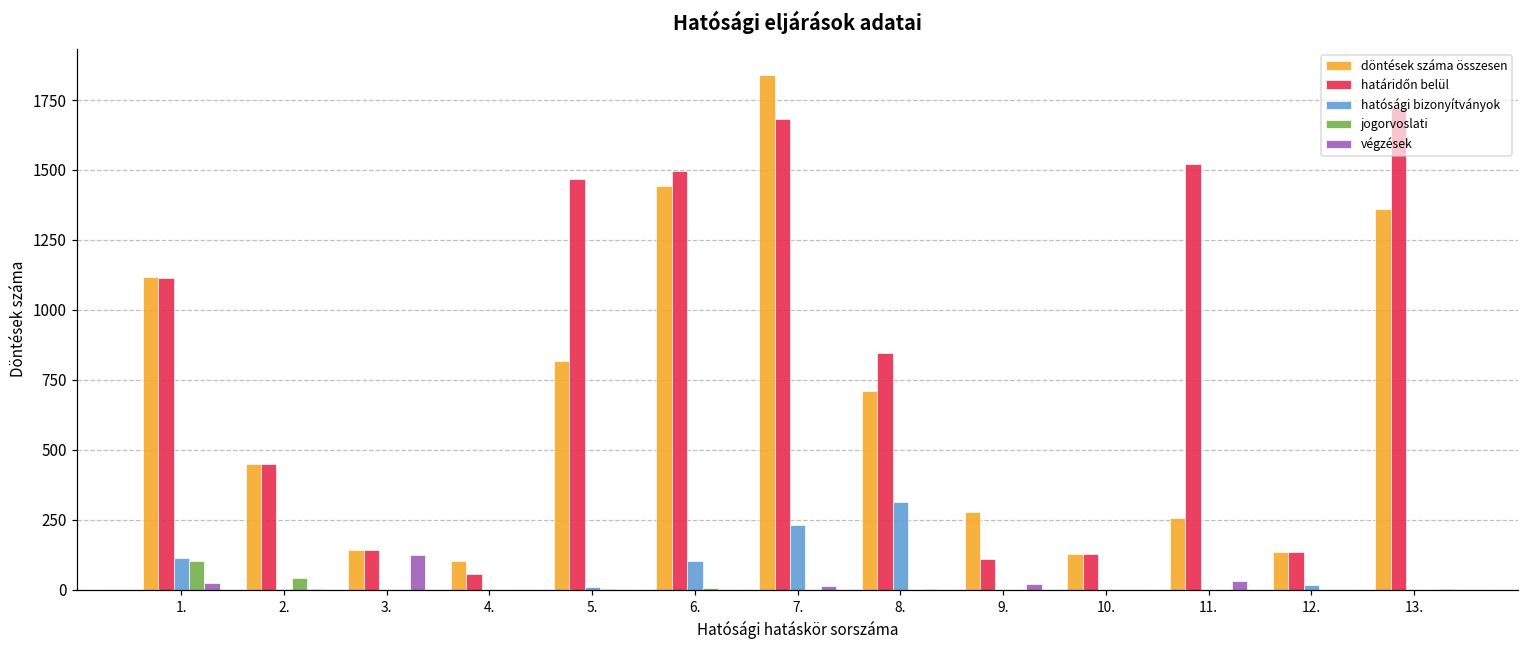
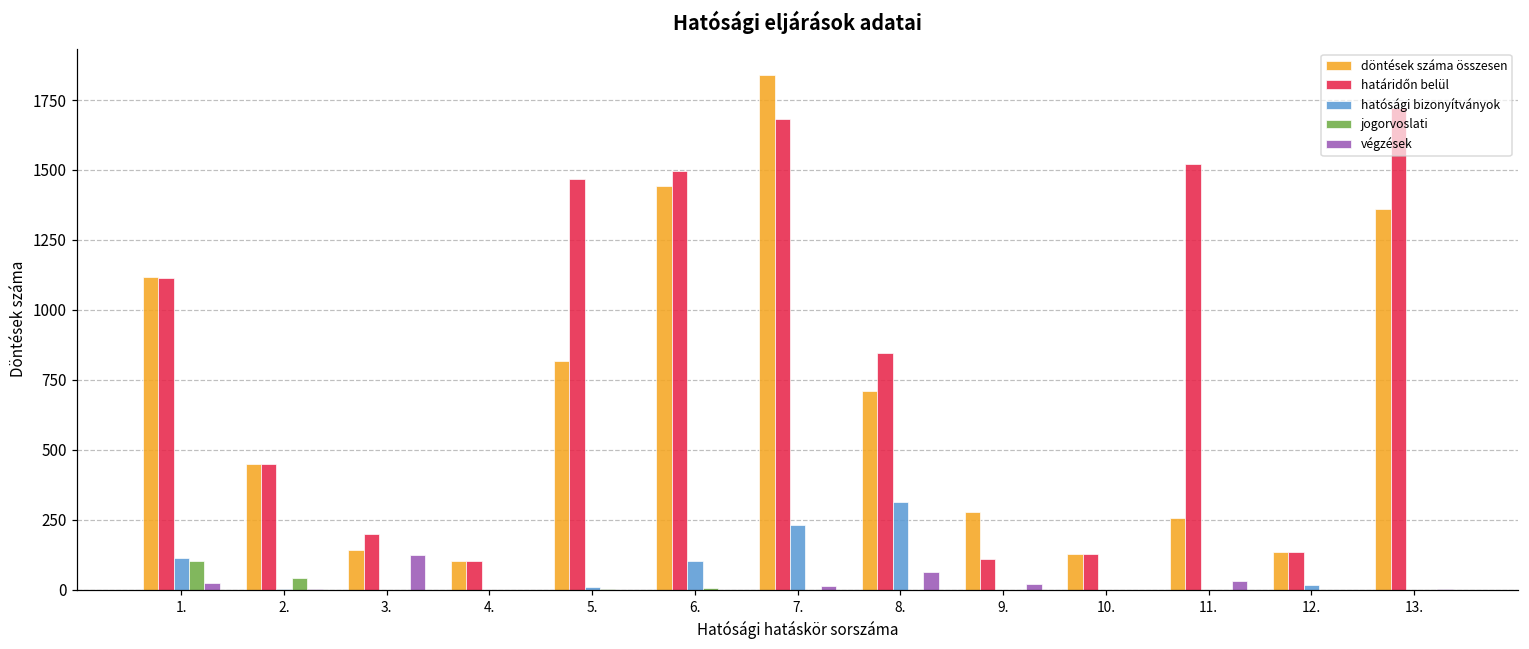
határidőn belül, 3.: 140 -> 200
határidőn belül, 4.: 60 -> 100
végzések, 8.: 0 -> 60
